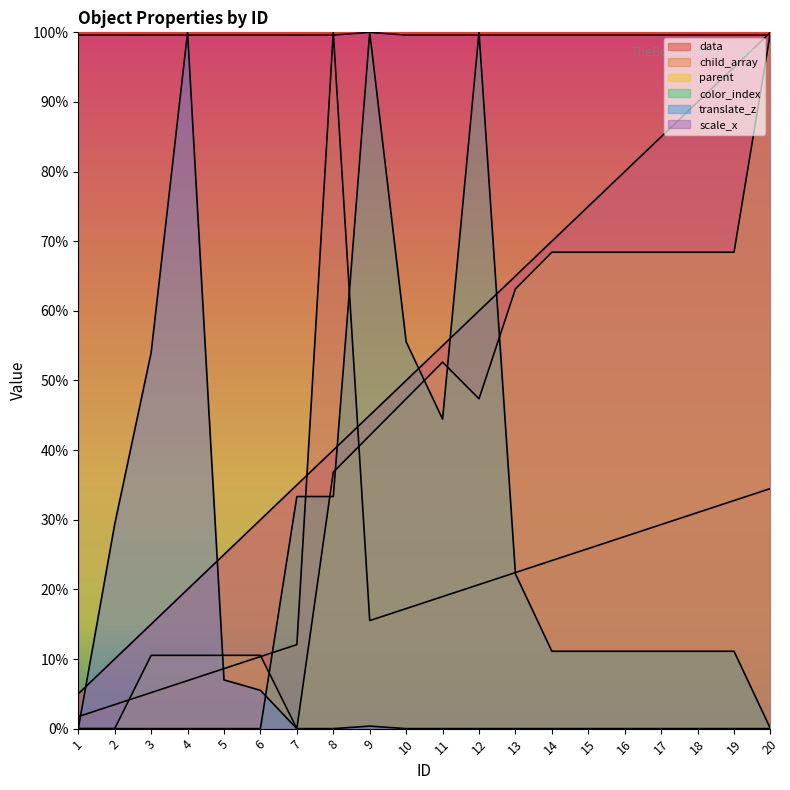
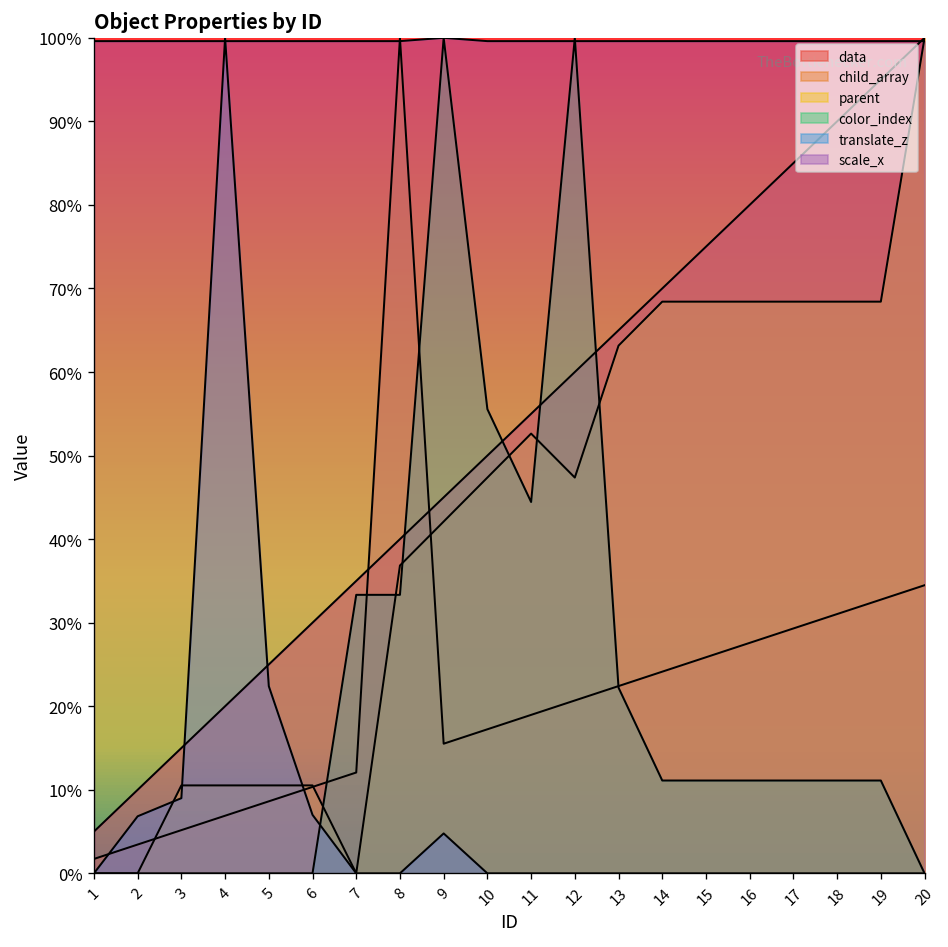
translate_z, 2: 29% -> 7%
translate_z, 3: 54% -> 9%
translate_z, 5: 7% -> 22%
translate_z, 6: 6% -> 7%
translate_z, 9: 0% -> 5%
